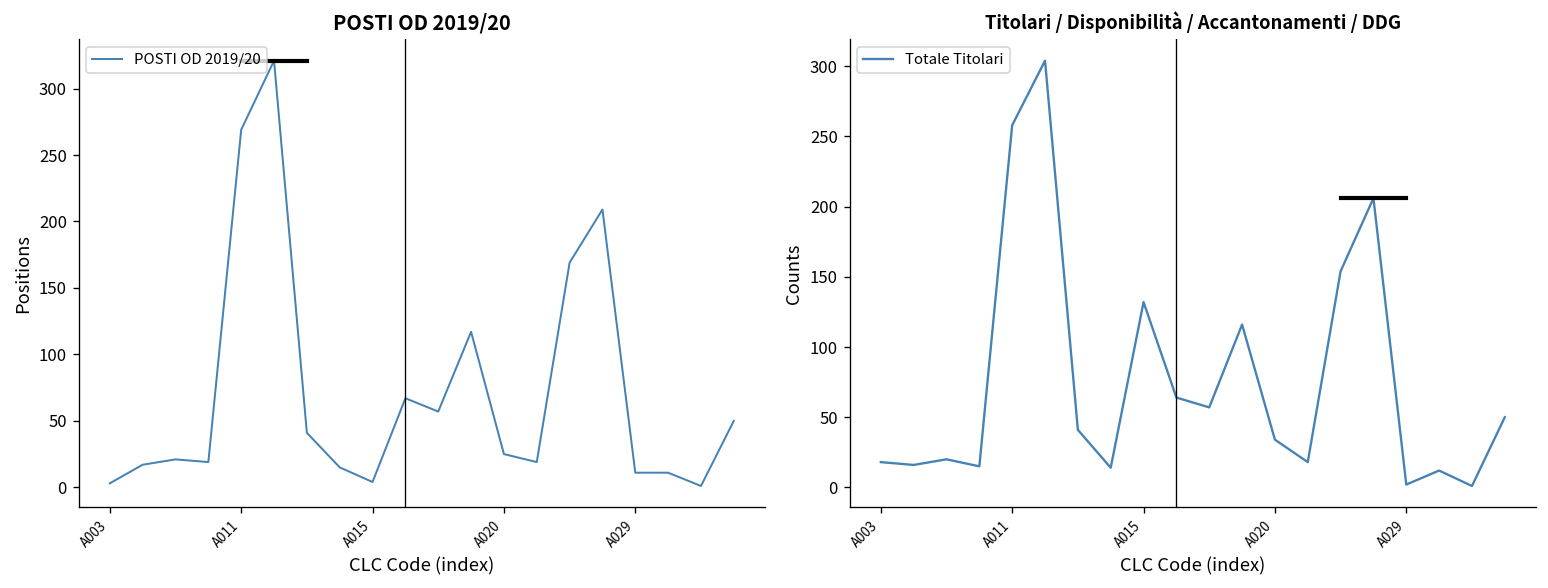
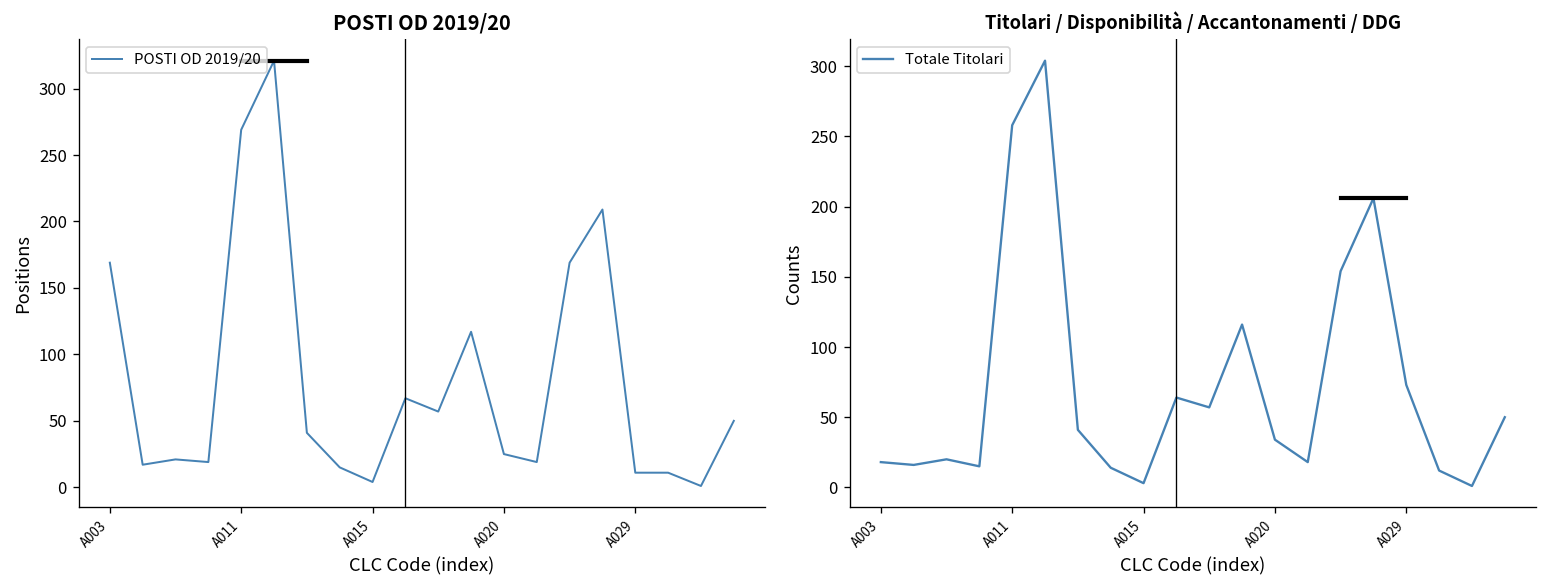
POSTI OD 2019/20, POSTI OD 2019/20, A003: 3 -> 169
Titolari / Disponibilità / Accantonamenti / DDG, Totale Titolari, A015: 132 -> 3
Titolari / Disponibilità / Accantonamenti / DDG, Totale Titolari, A029: 2 -> 73
